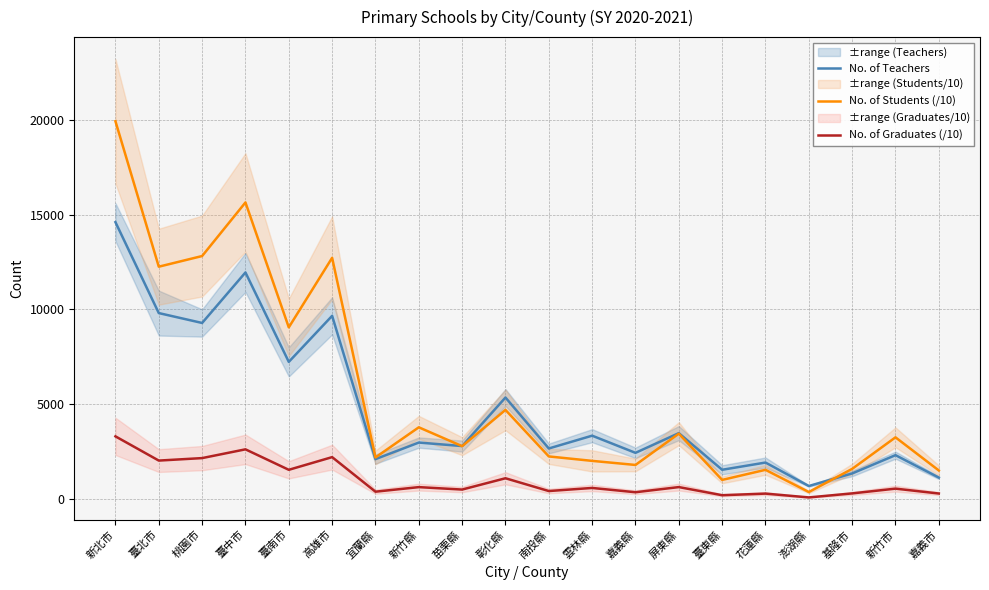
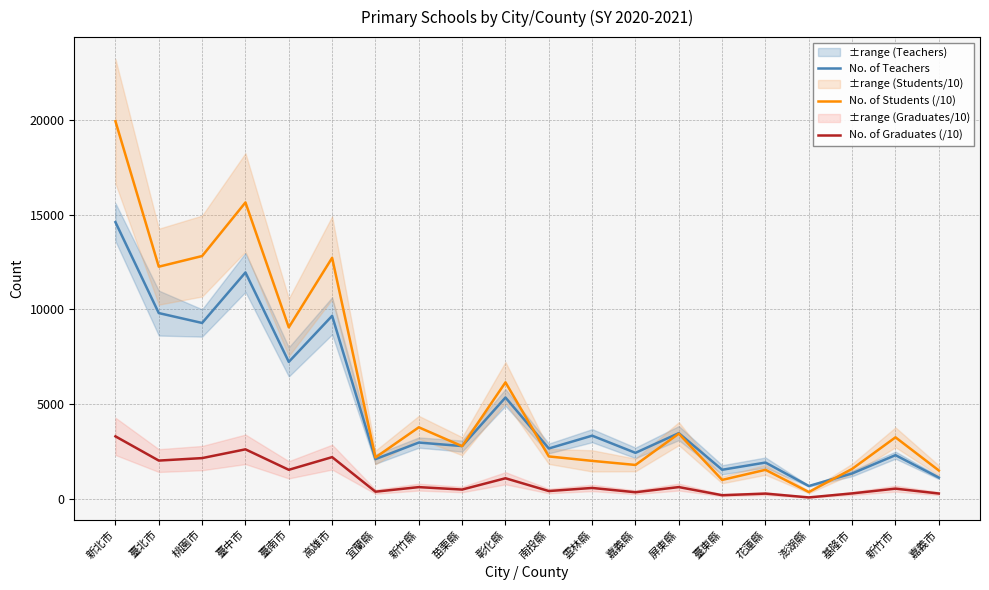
No. of Students (/10), 彰化縣: 4700 -> 6100
